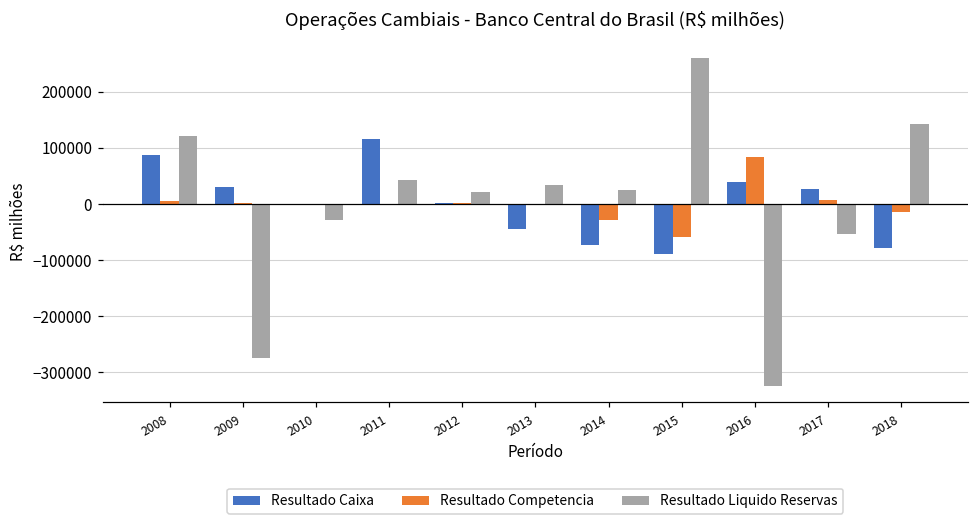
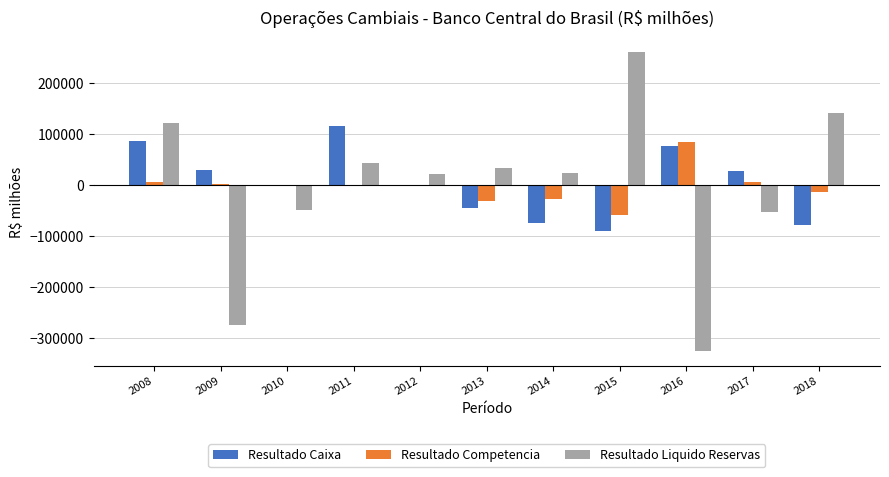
Resultado Liquido Reservas, 2010: -30000 -> -50000
Resultado Competencia, 2013: 0 -> -30000
Resultado Caixa, 2016: 40000 -> 80000
